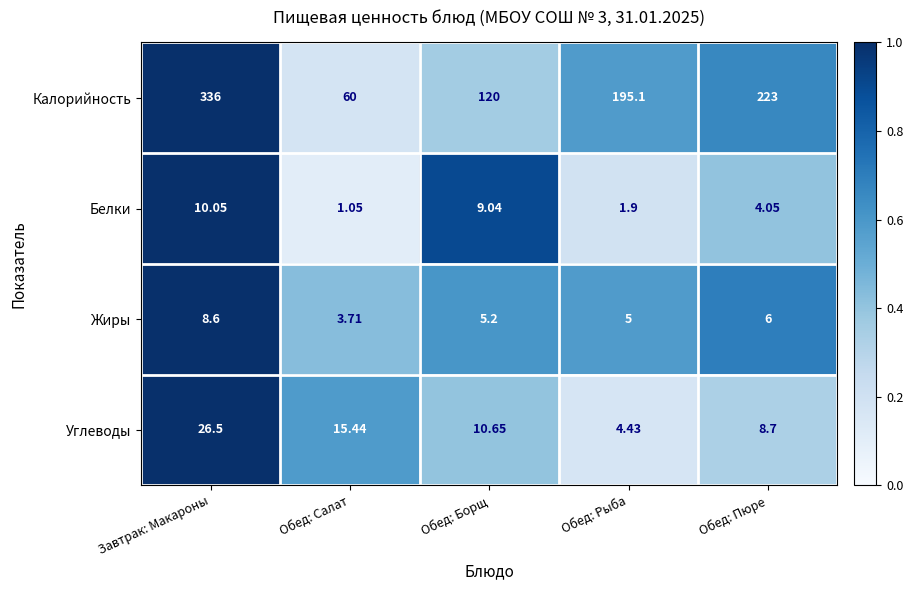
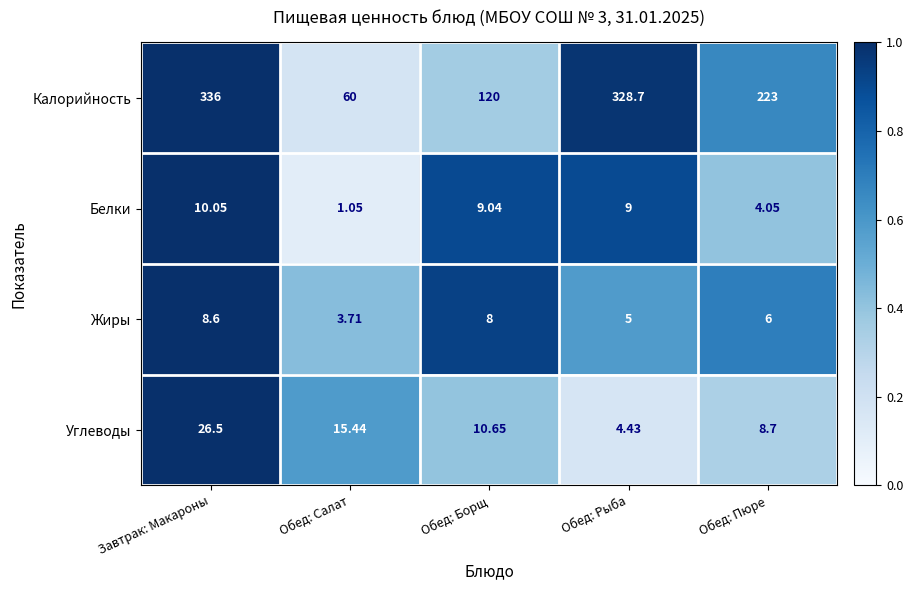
Калорийность, Обед: Рыба: 195.1 -> 328.7
Белки, Обед: Рыба: 1.9 -> 9
Жиры, Обед: Борщ: 5.2 -> 8
